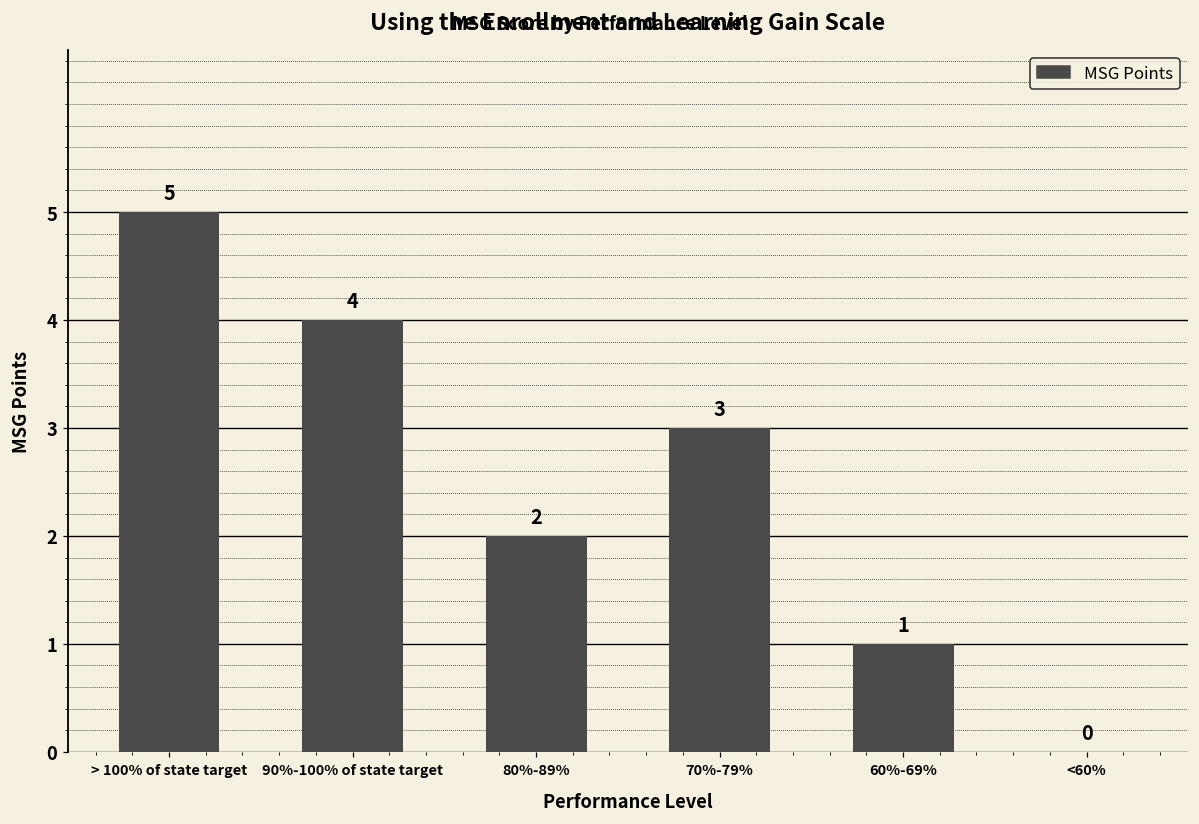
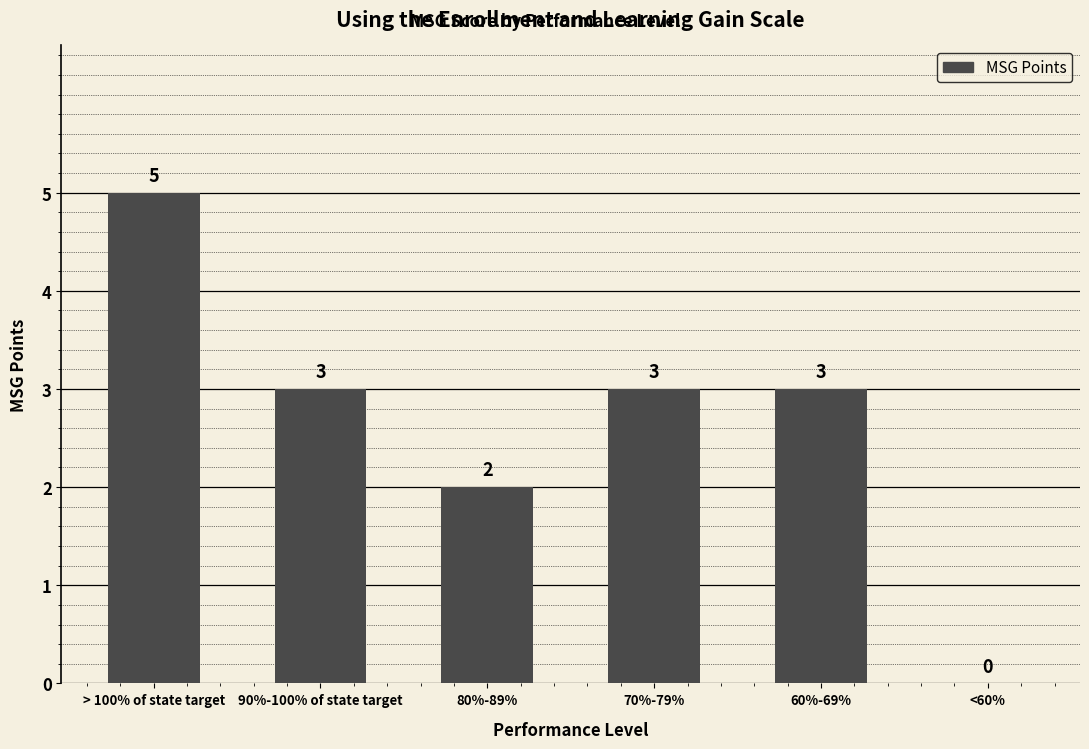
90%-100% of state target: 4 -> 3
60%-69%: 1 -> 3
